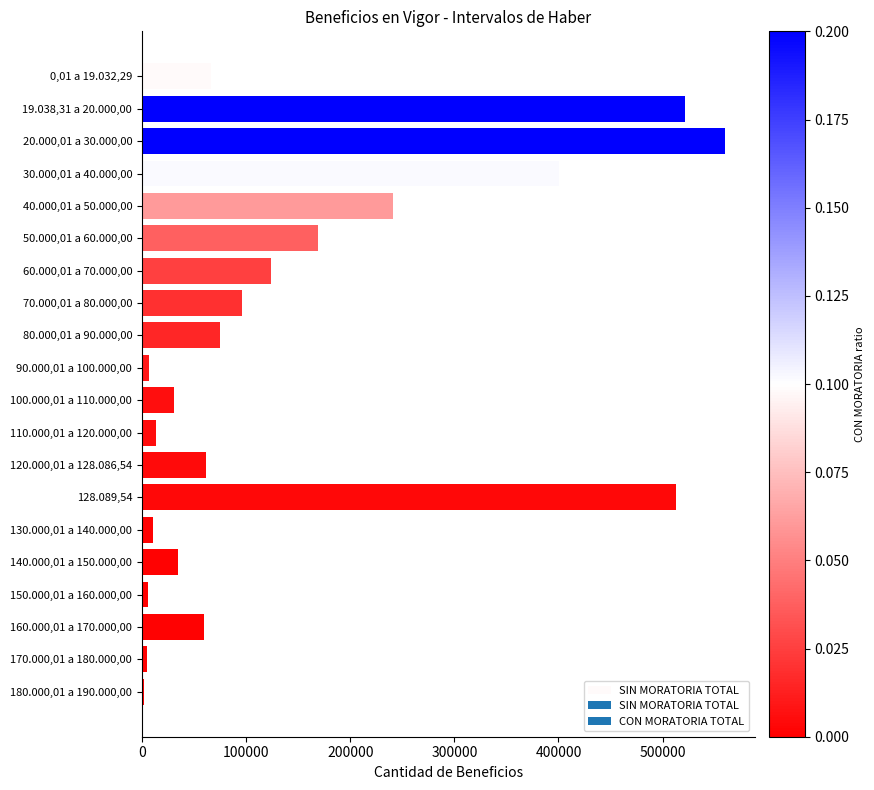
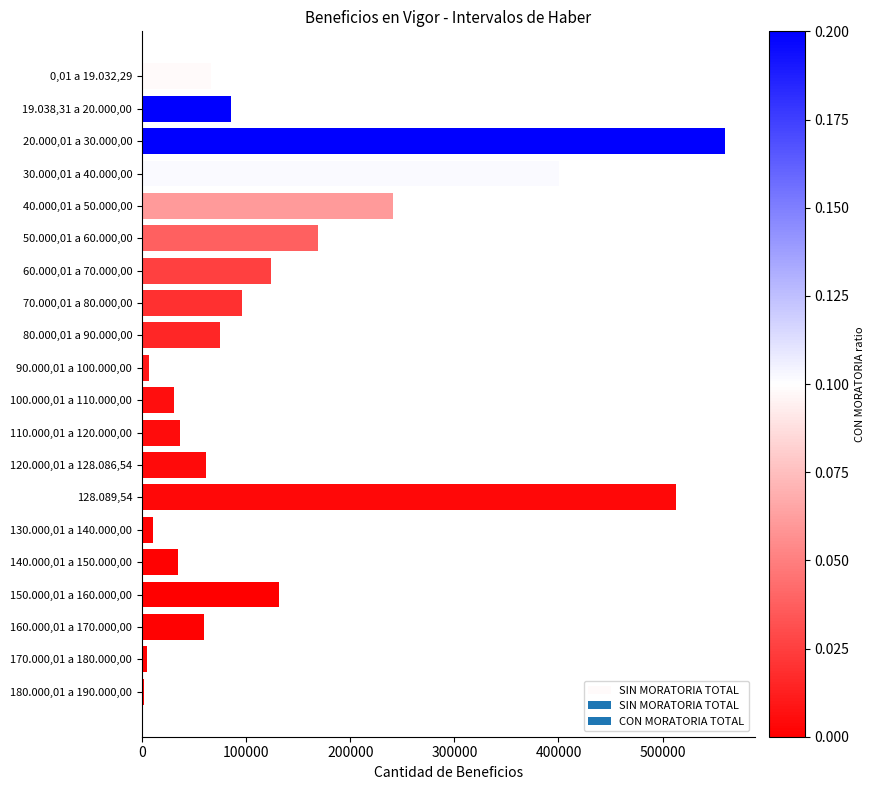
19.038,31 a 20.000,00: 522000 -> 85000
110.000,01 a 120.000,00: 13000 -> 36000
150.000,01 a 160.000,00: 6000 -> 131000
